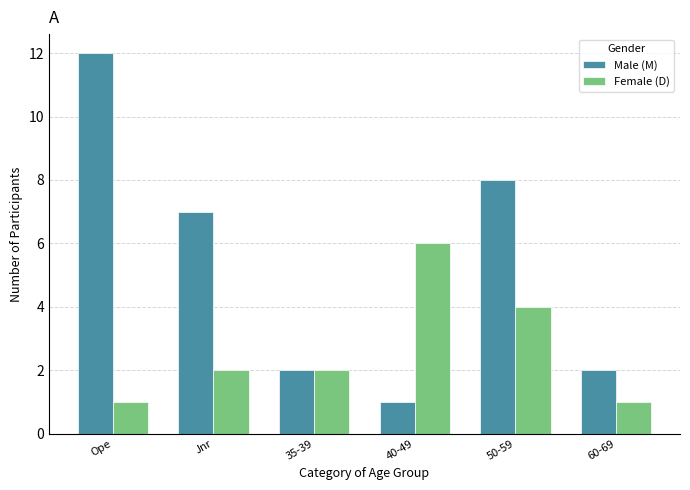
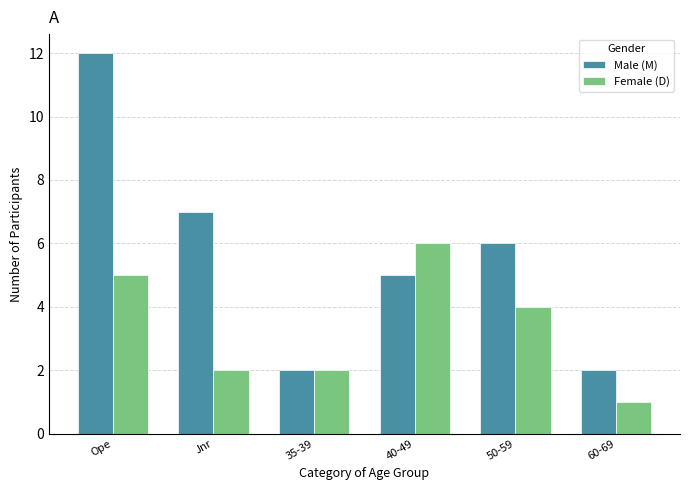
Female (D), Ope: 1 -> 5
Male (M), 40-49: 1 -> 5
Male (M), 50-59: 8 -> 6
